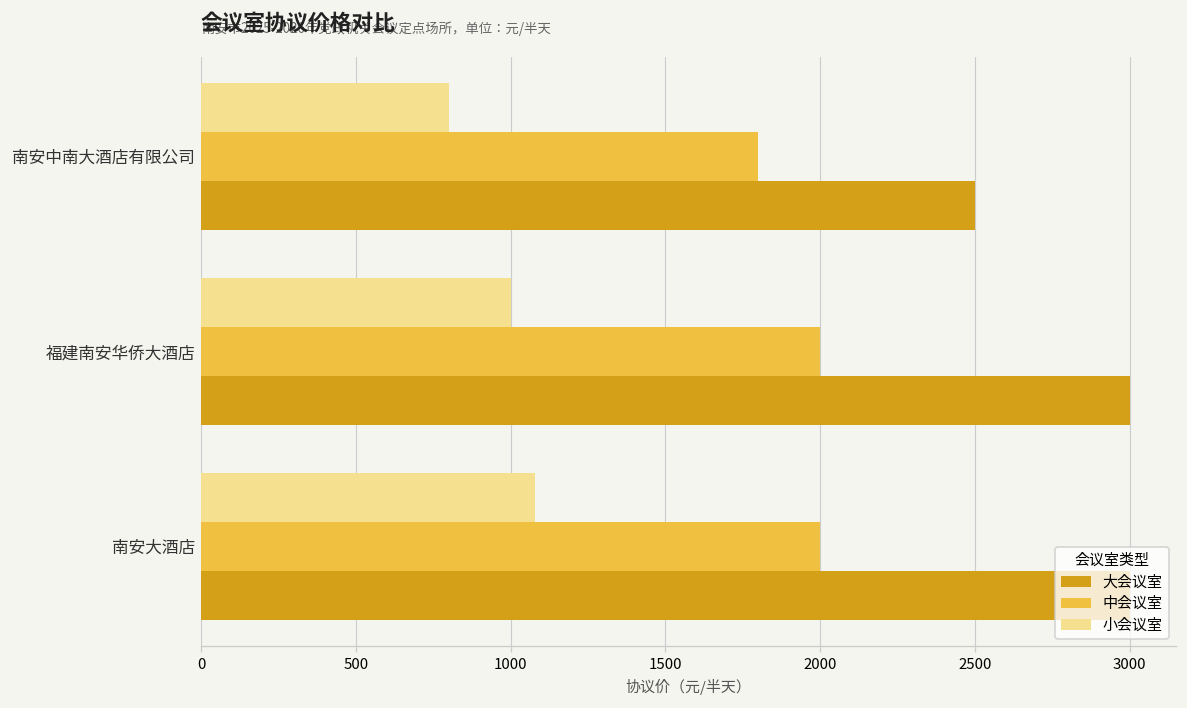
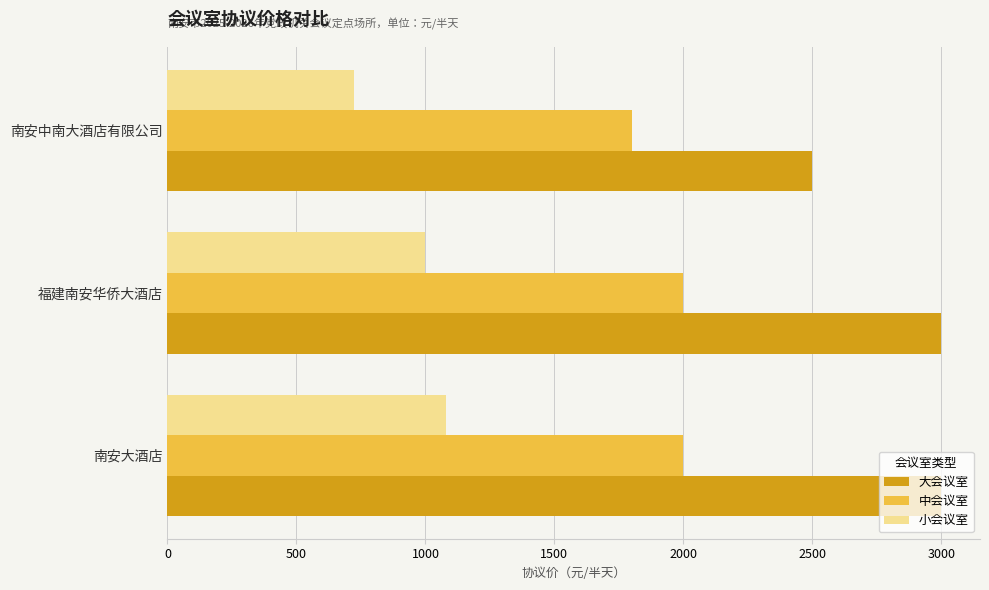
小会议室, 南安中南大酒店有限公司: 800 -> 720
